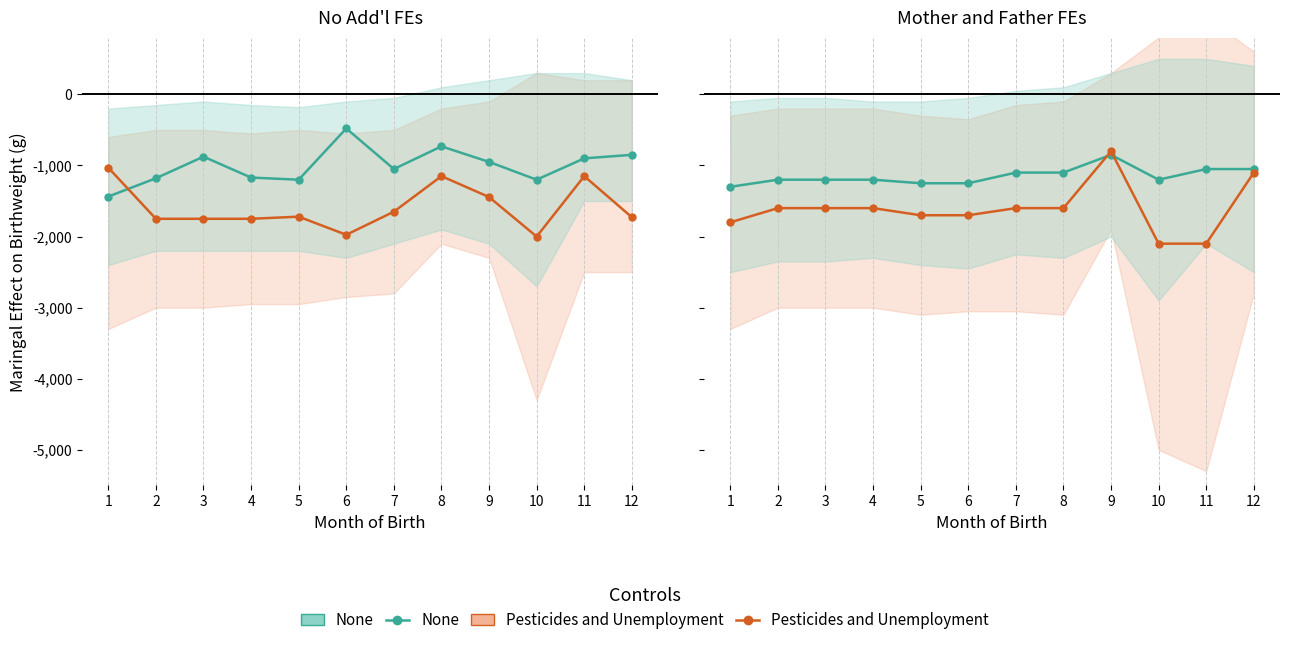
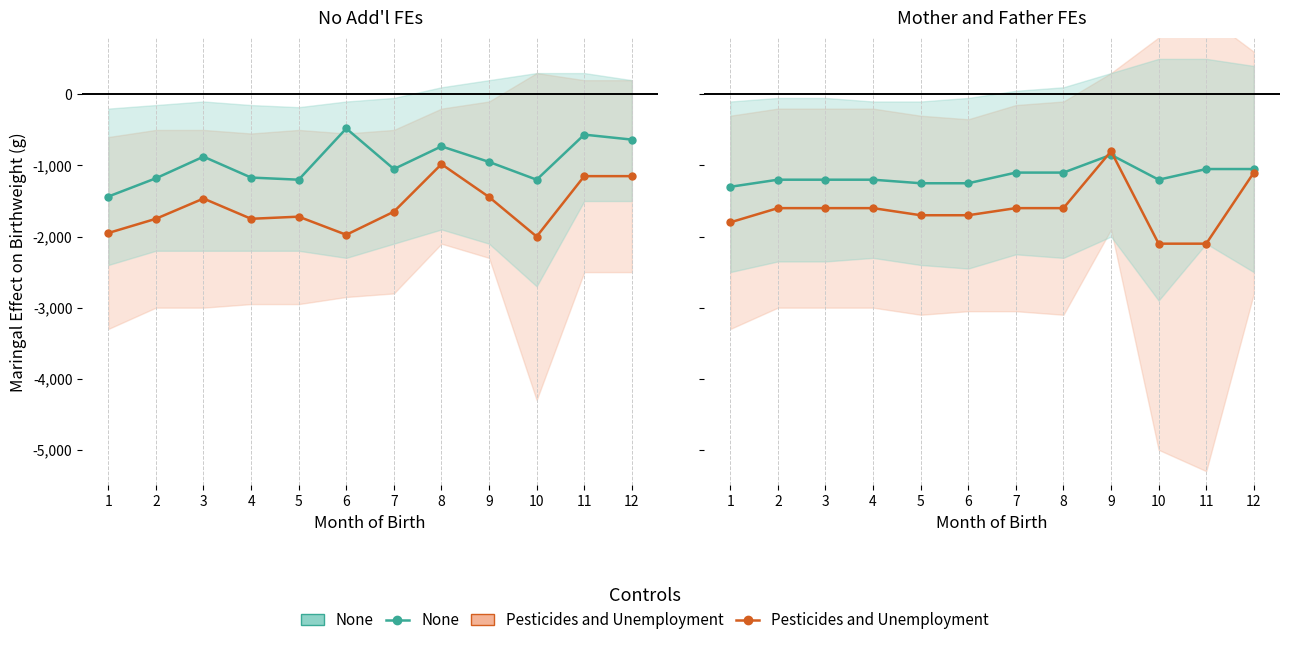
No Add'l FEs, Pesticides and Unemployment, 1: -1,000 -> -2,000
No Add'l FEs, Pesticides and Unemployment, 3: -1,800 -> -1,500
No Add'l FEs, Pesticides and Unemployment, 8: -1,200 -> -1,000
No Add'l FEs, None, 11: -900 -> -600
No Add'l FEs, None, 12: -900 -> -600
No Add'l FEs, Pesticides and Unemployment, 12: -1,700 -> -1,200
